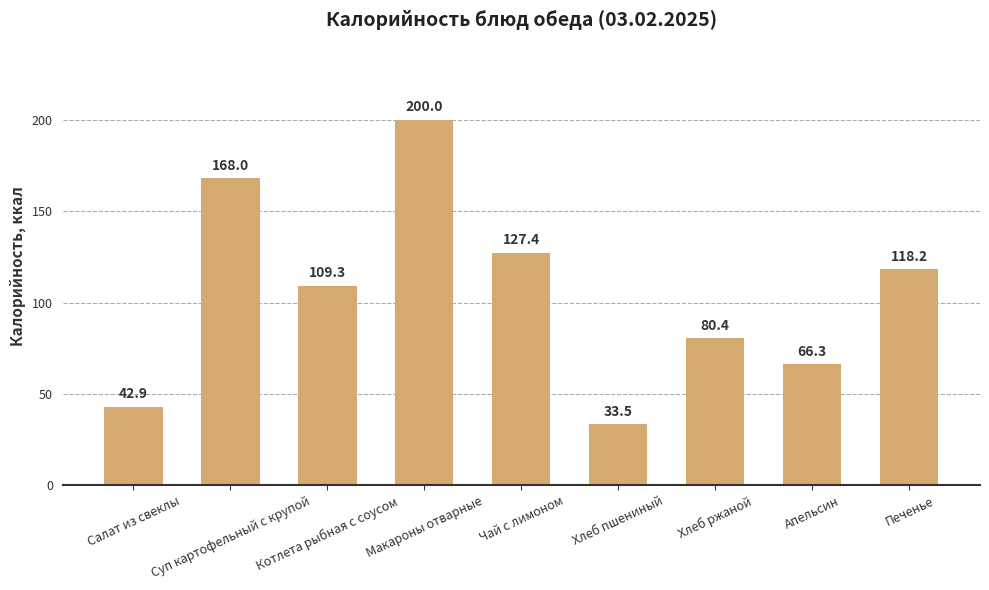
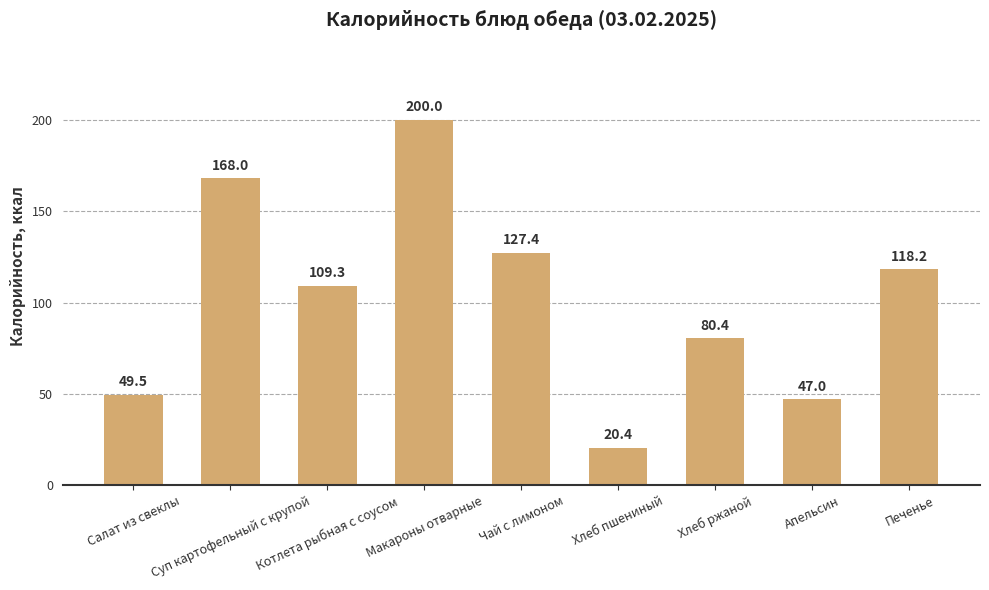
Салат из свеклы: 42.9 -> 49.5
Хлеб пшениный: 33.5 -> 20.4
Апельсин: 66.3 -> 47.0
